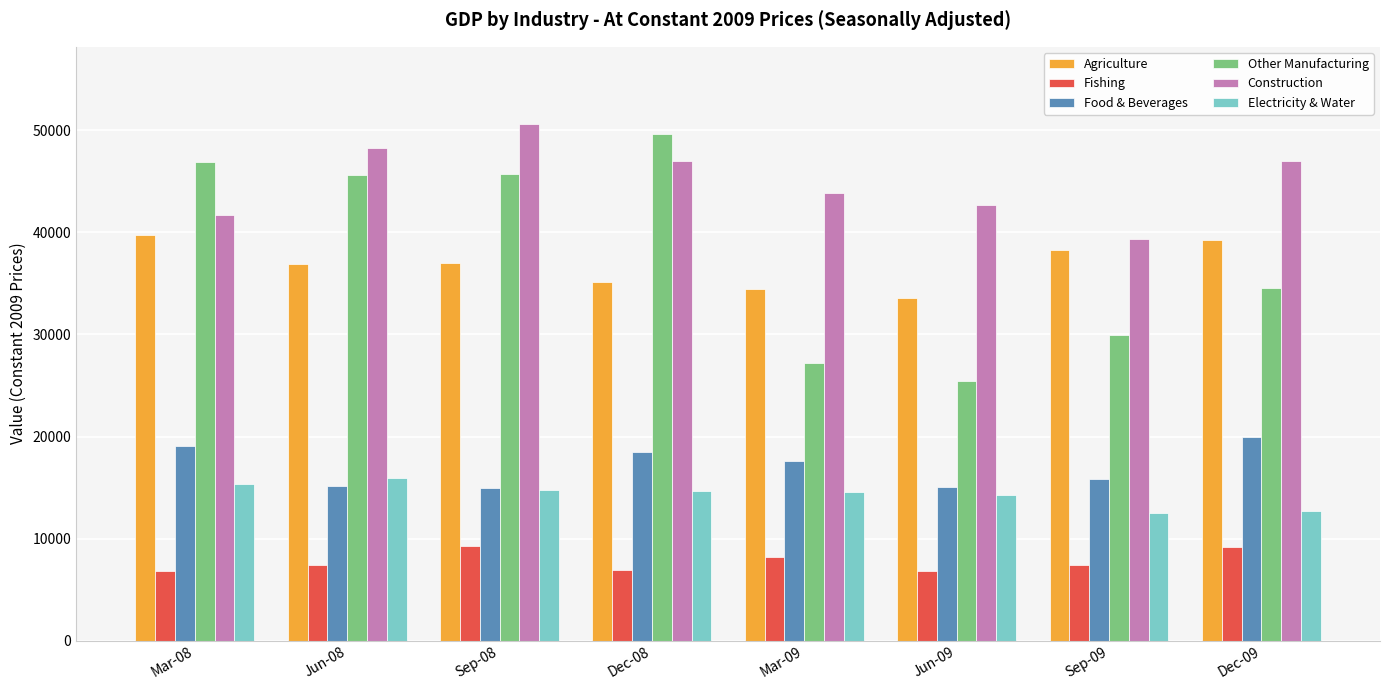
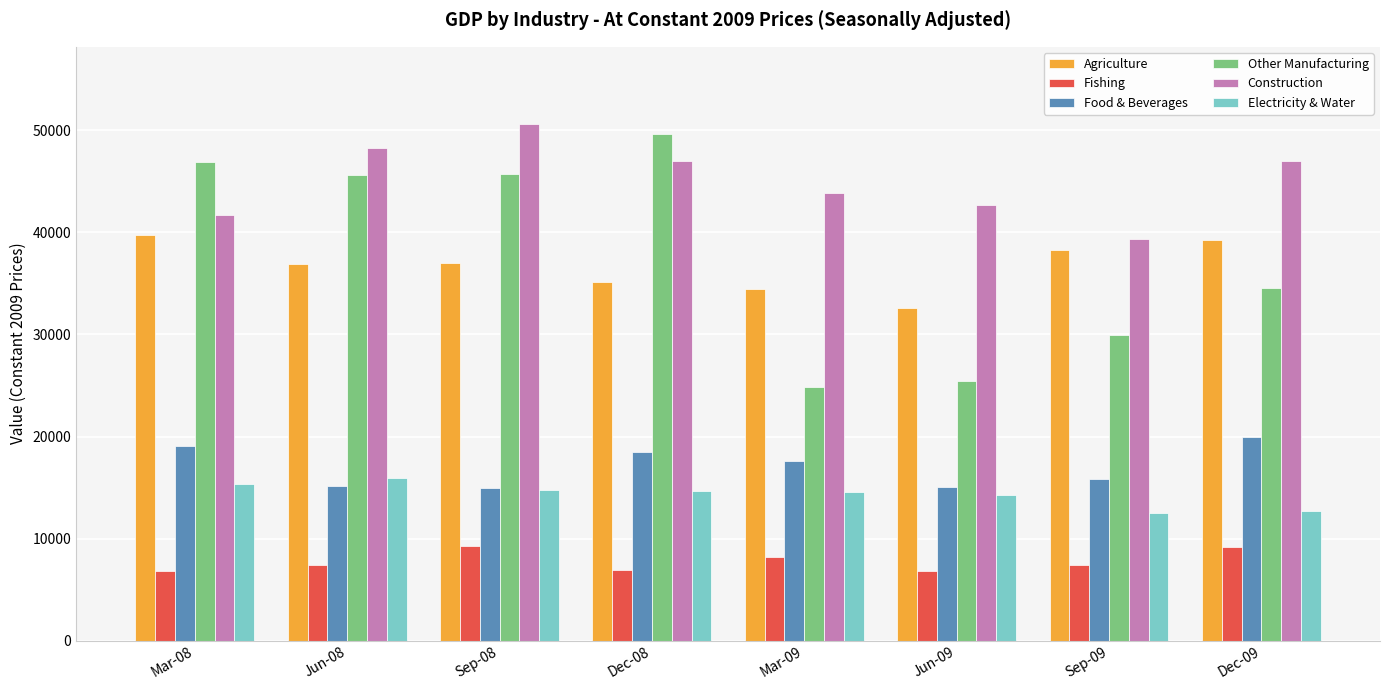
Other Manufacturing, Mar-09: 27200 -> 24900
Agriculture, Jun-09: 33600 -> 32600
